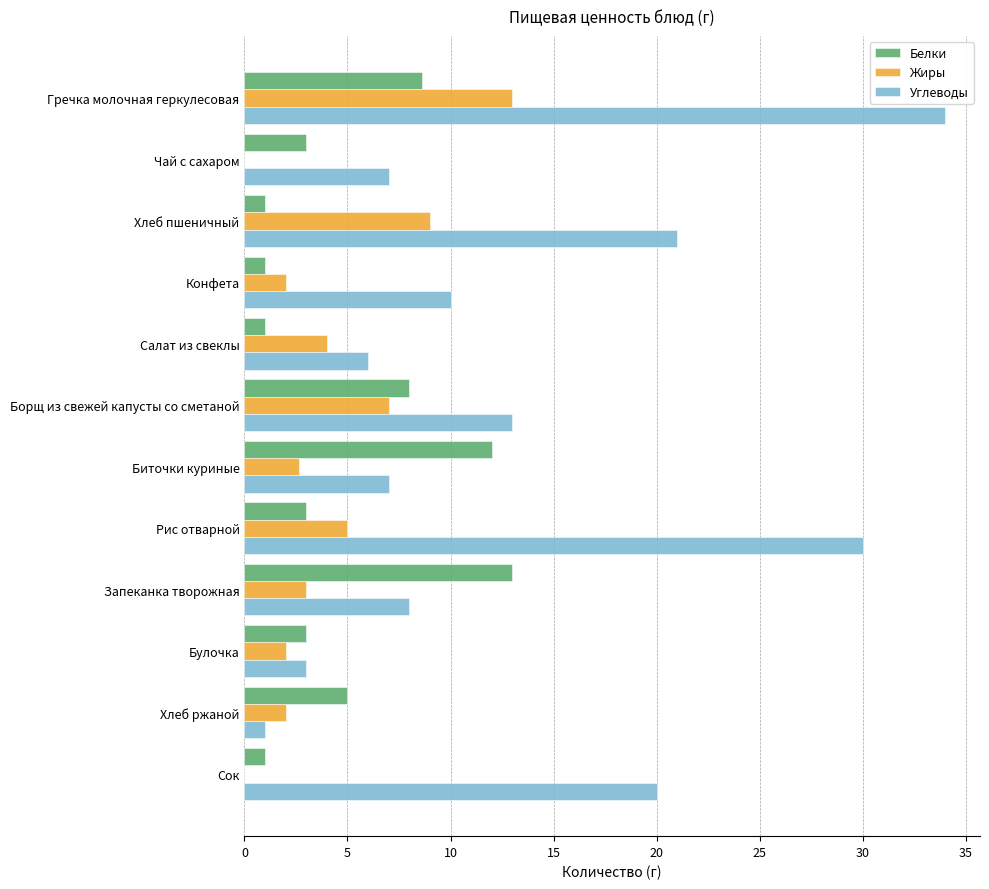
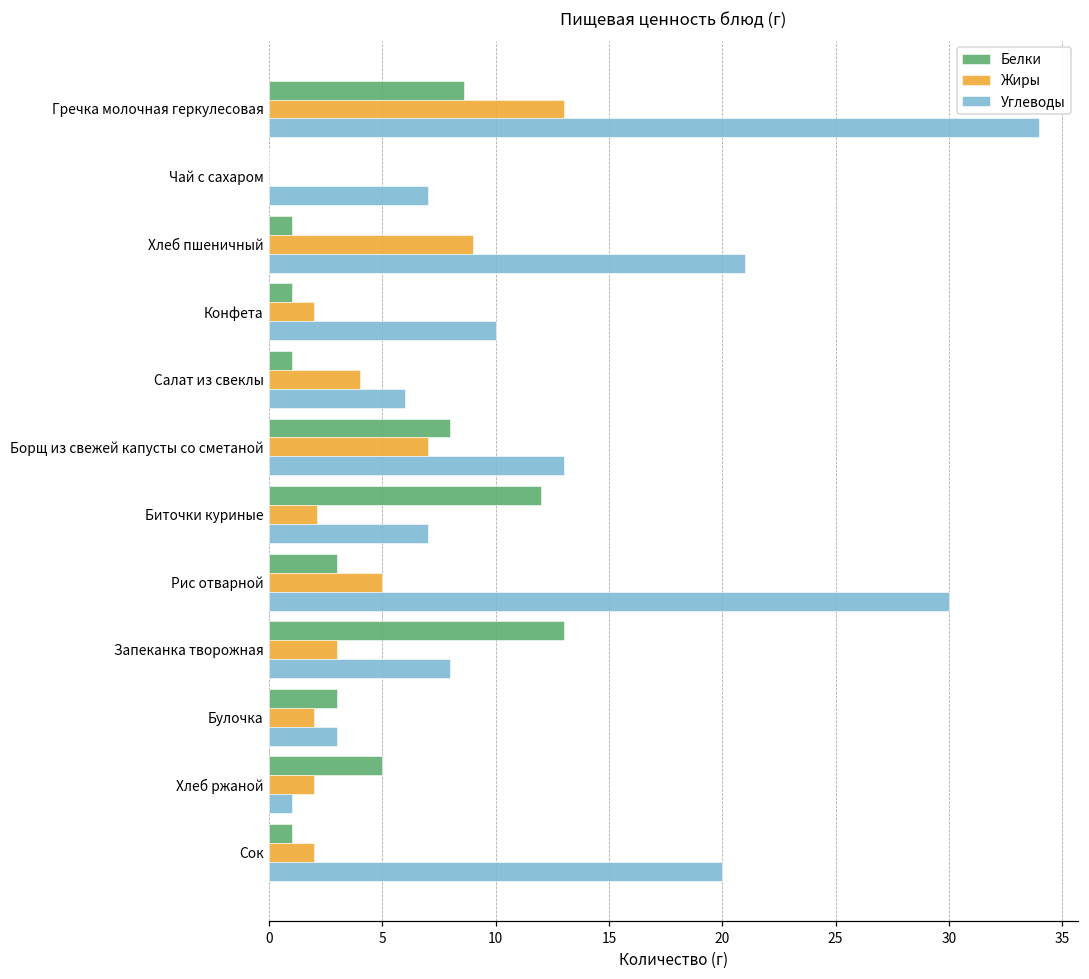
Белки, Чай с сахаром: 3 -> 0
Жиры, Биточки куриные: 2.6 -> 2.1
Жиры, Сок: 0 -> 2
